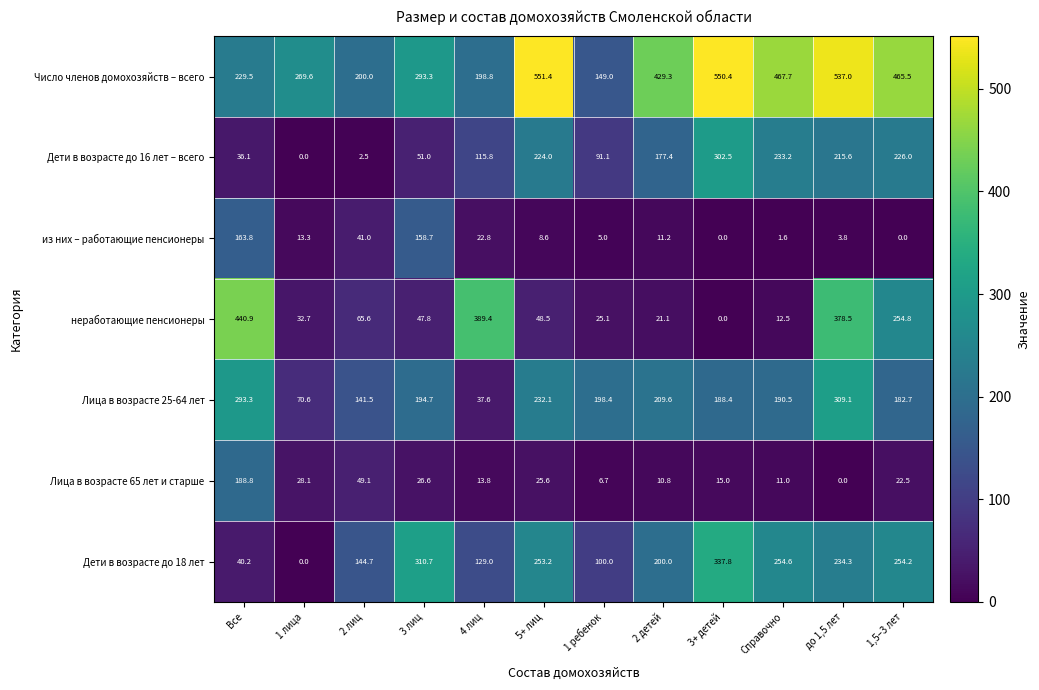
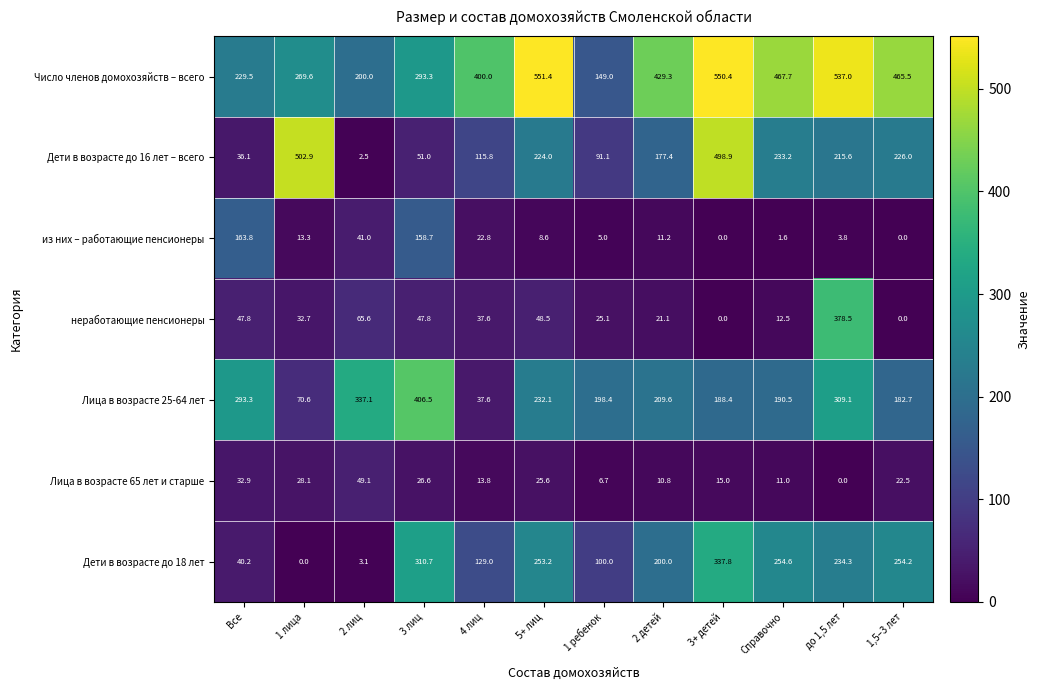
Число членов домохозяйств – всего, 4 лиц: 198.8 -> 400.0
Дети в возрасте до 16 лет – всего, 1 лица: 0.0 -> 502.9
Дети в возрасте до 16 лет – всего, 3+ детей: 302.5 -> 498.9
неработающие пенсионеры, Все: 440.9 -> 47.8
неработающие пенсионеры, 4 лиц: 389.4 -> 37.6
неработающие пенсионеры, 1,5–3 лет: 254.8 -> 0.0
Лица в возрасте 25-64 лет, 2 лиц: 141.5 -> 337.1
Лица в возрасте 25-64 лет, 3 лиц: 194.7 -> 406.5
Лица в возрасте 65 лет и старше, Все: 188.8 -> 32.9
Дети в возрасте до 18 лет, 2 лиц: 144.7 -> 3.1
